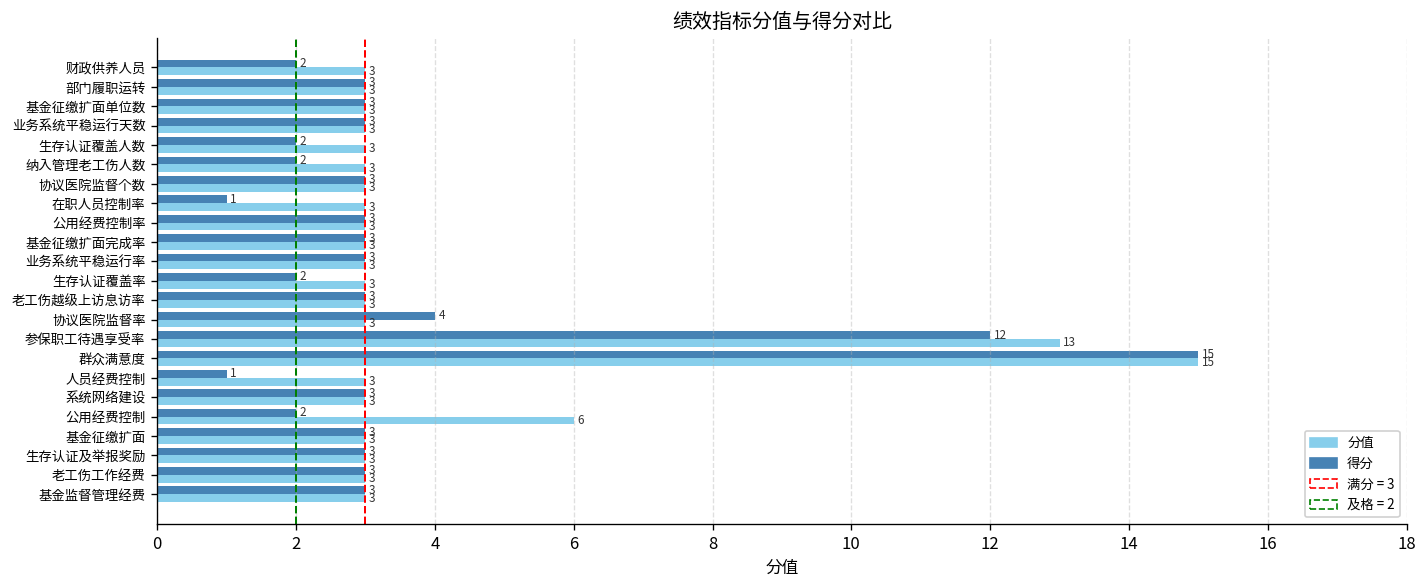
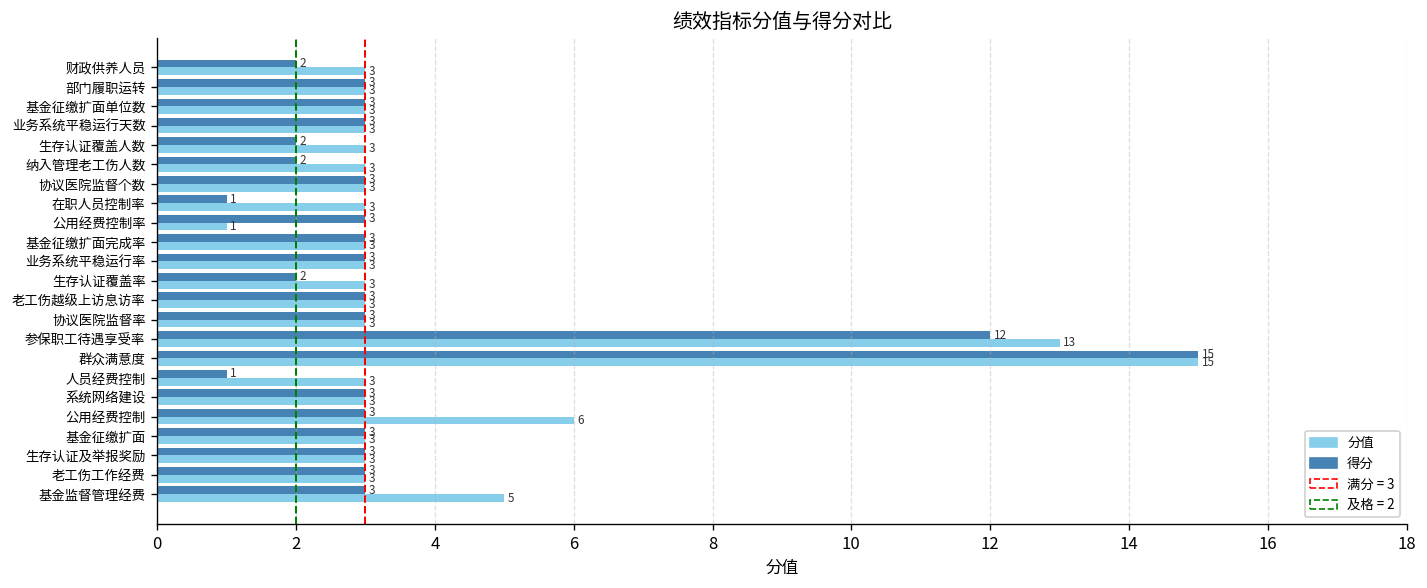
分值, 公用经费控制率: 3 -> 1
得分, 协议医院监督率: 4 -> 3
得分, 公用经费控制: 2 -> 3
分值, 基金监督管理经费: 3 -> 5
